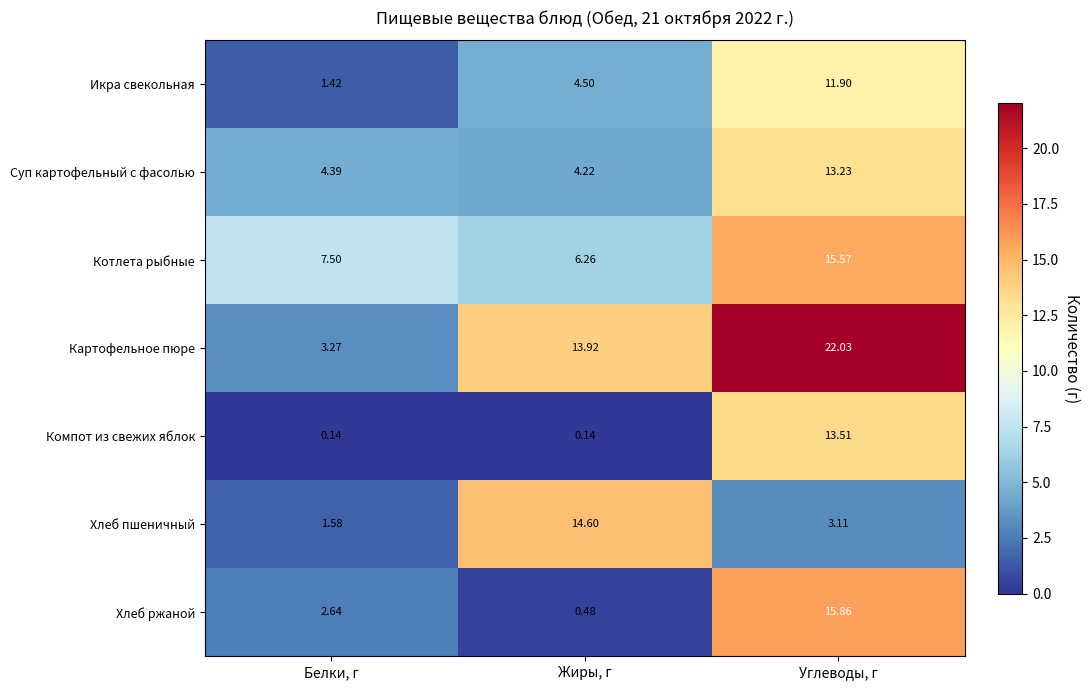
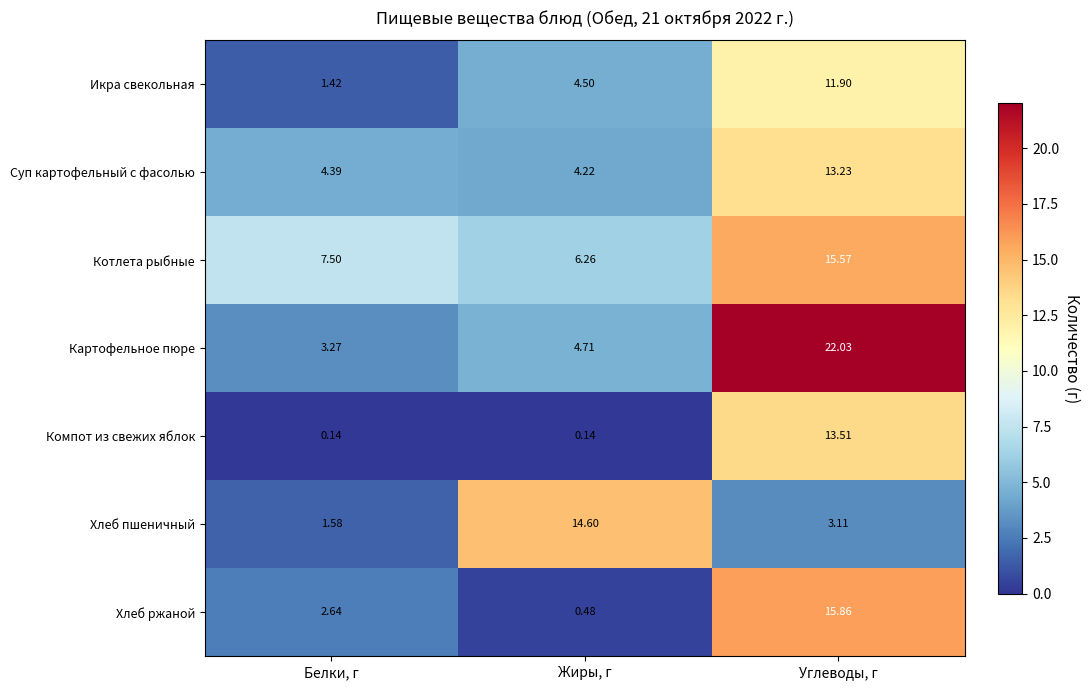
Картофельное пюре, Жиры, г: 13.92 -> 4.71
